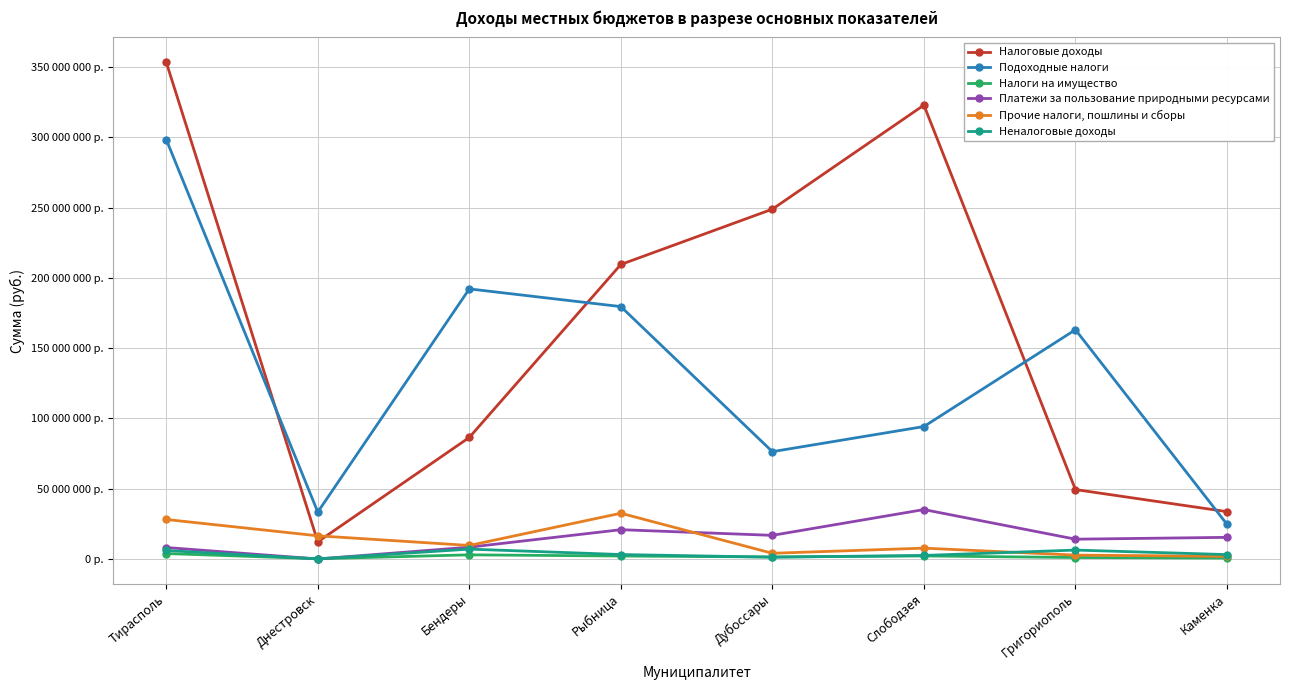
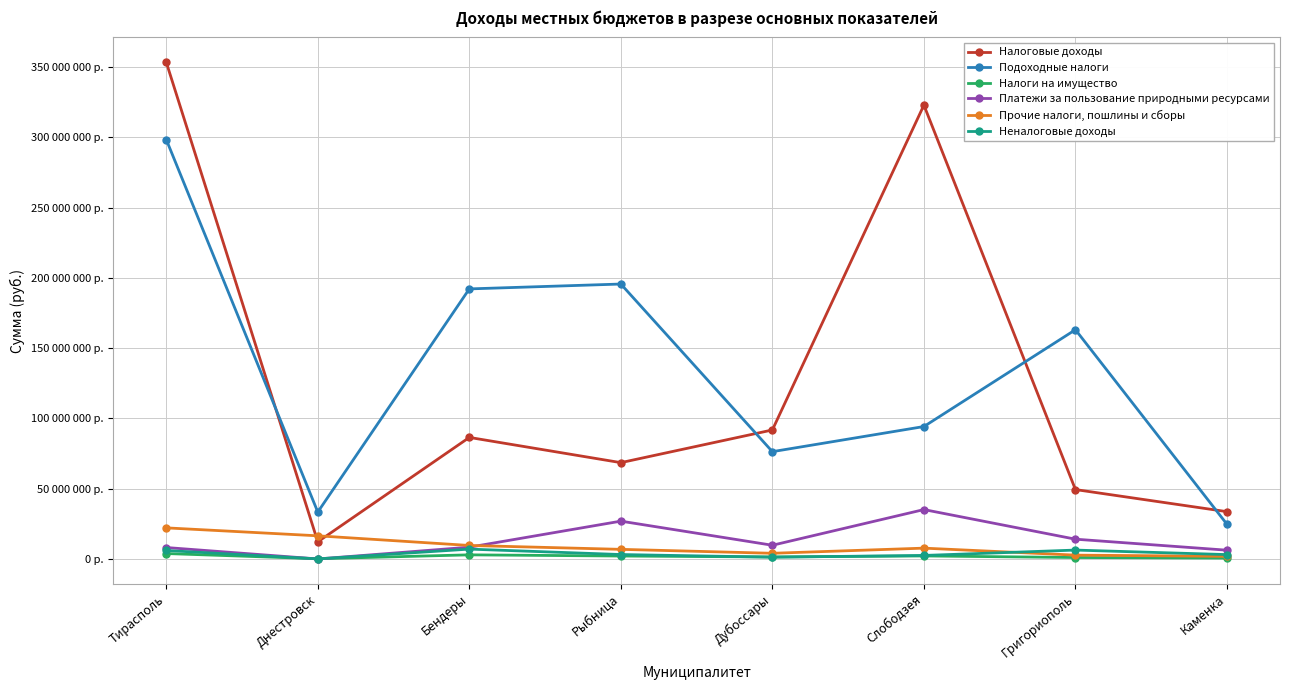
Прочие налоги, пошлины и сборы, Тирасполь: 28000000 р. -> 22000000 р.
Налоговые доходы, Рыбница: 209000000 р. -> 69000000 р.
Подоходные налоги, Рыбница: 180000000 р. -> 196000000 р.
Платежи за пользование природными ресурсами, Рыбница: 21000000 р. -> 27000000 р.
Прочие налоги, пошлины и сборы, Рыбница: 33000000 р. -> 7000000 р.
Налоговые доходы, Дубоссары: 249000000 р. -> 92000000 р.
Платежи за пользование природными ресурсами, Дубоссары: 17000000 р. -> 10000000 р.
Платежи за пользование природными ресурсами, Каменка: 15000000 р. -> 6000000 р.
